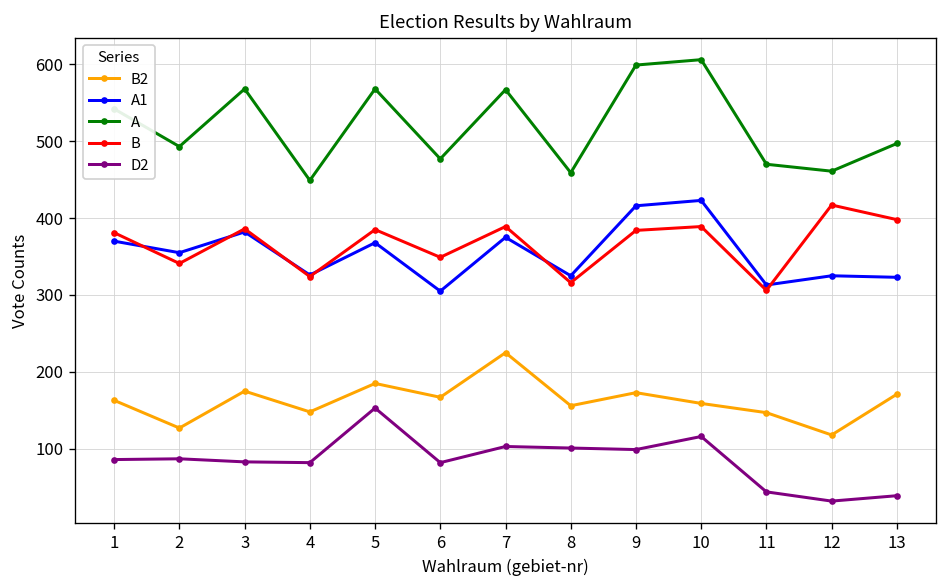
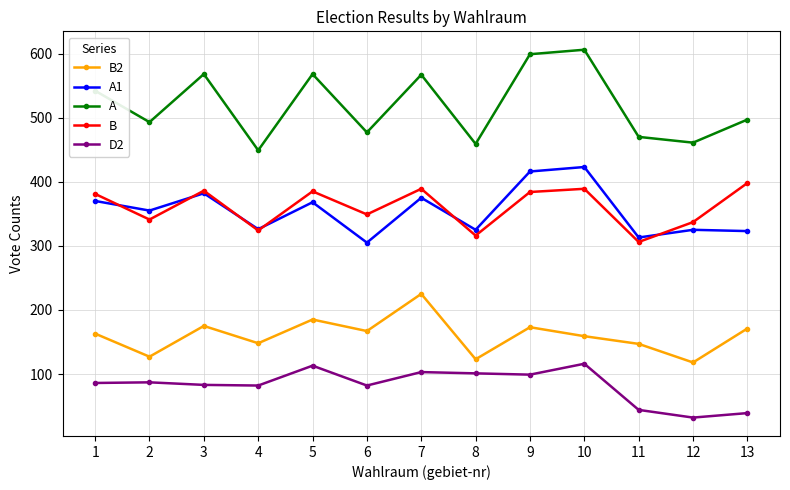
D2, 5: 150 -> 110
B2, 8: 160 -> 120
B, 12: 420 -> 340
